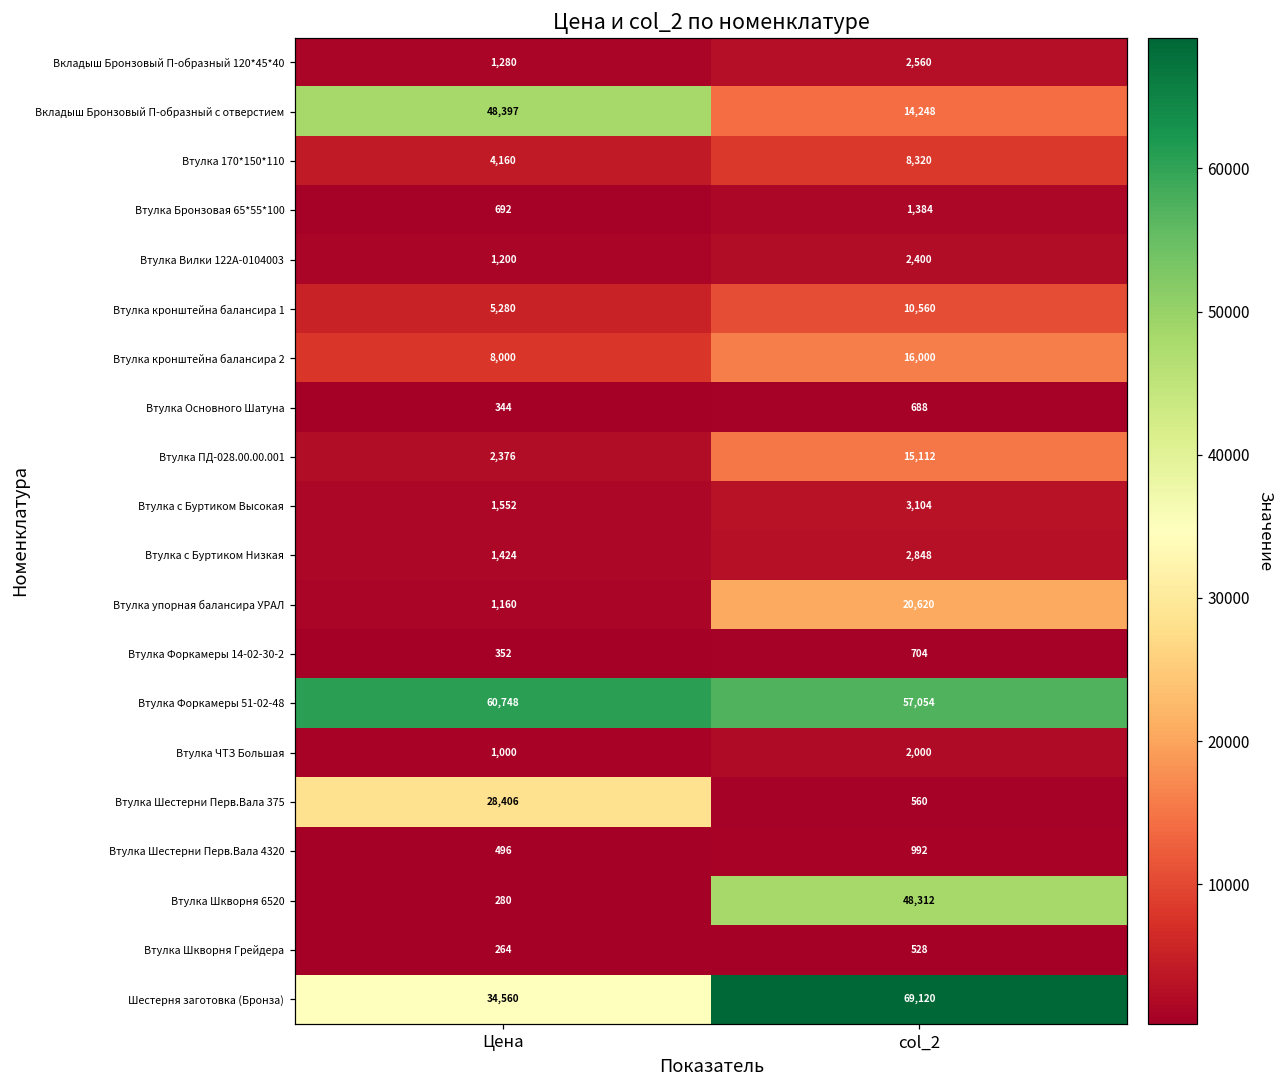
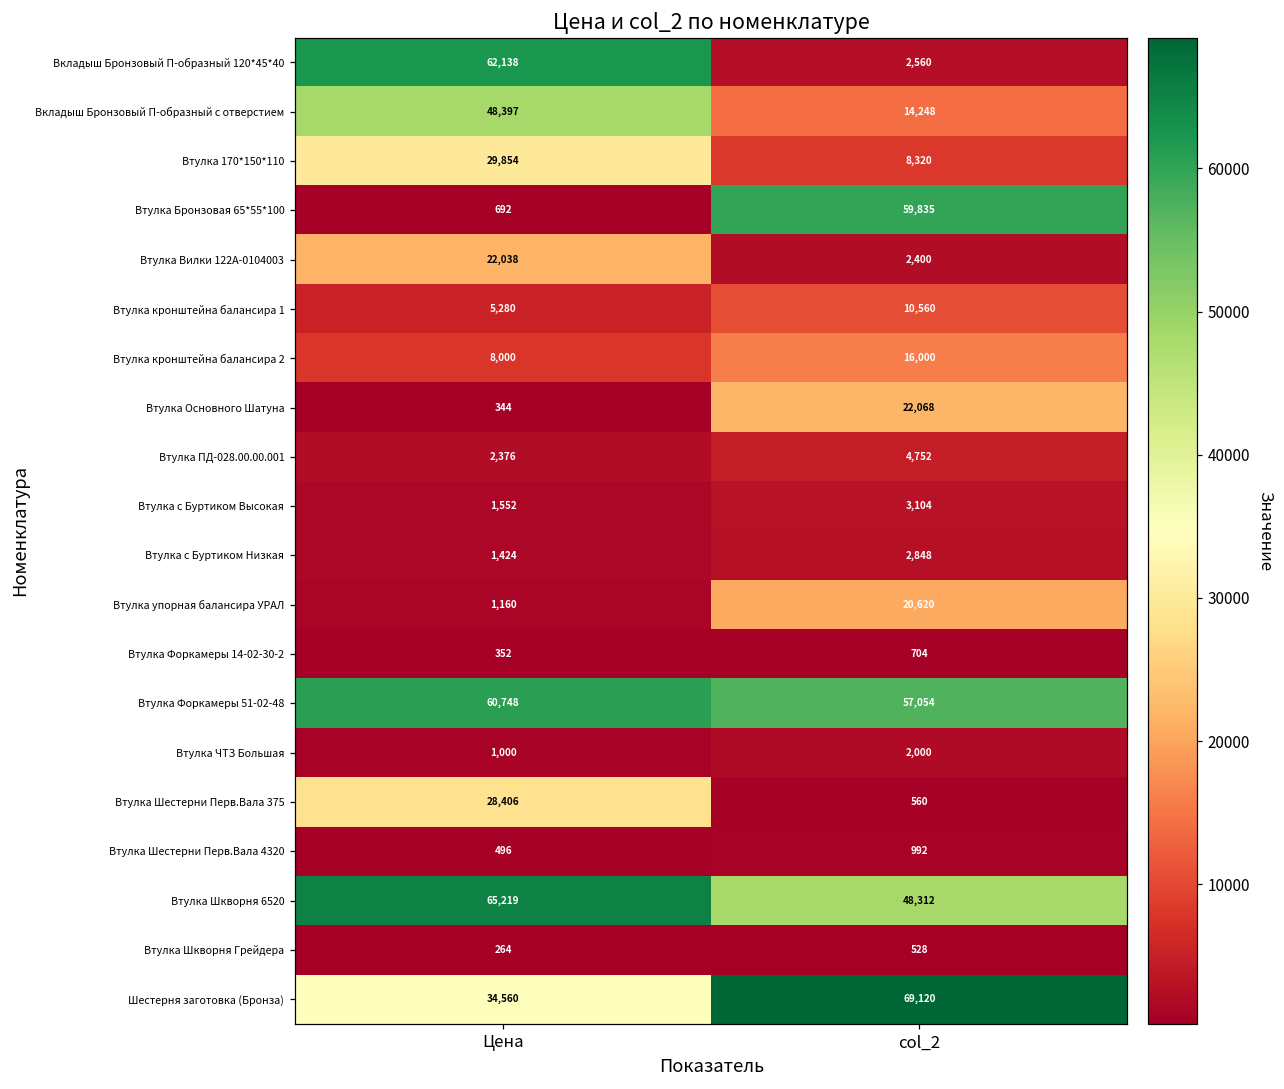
Вкладыш Бронзовый П-образный 120*45*40, Цена: 1,280 -> 62,138
Втулка 170*150*110, Цена: 4,160 -> 29,854
Втулка Бронзовая 65*55*100, col_2: 1,384 -> 59,835
Втулка Вилки 122А-0104003, Цена: 1,200 -> 22,038
Втулка Основного Шатуна, col_2: 688 -> 22,068
Втулка ПД-028.00.00.001, col_2: 15,112 -> 4,752
Втулка Шкворня 6520, Цена: 280 -> 65,219
